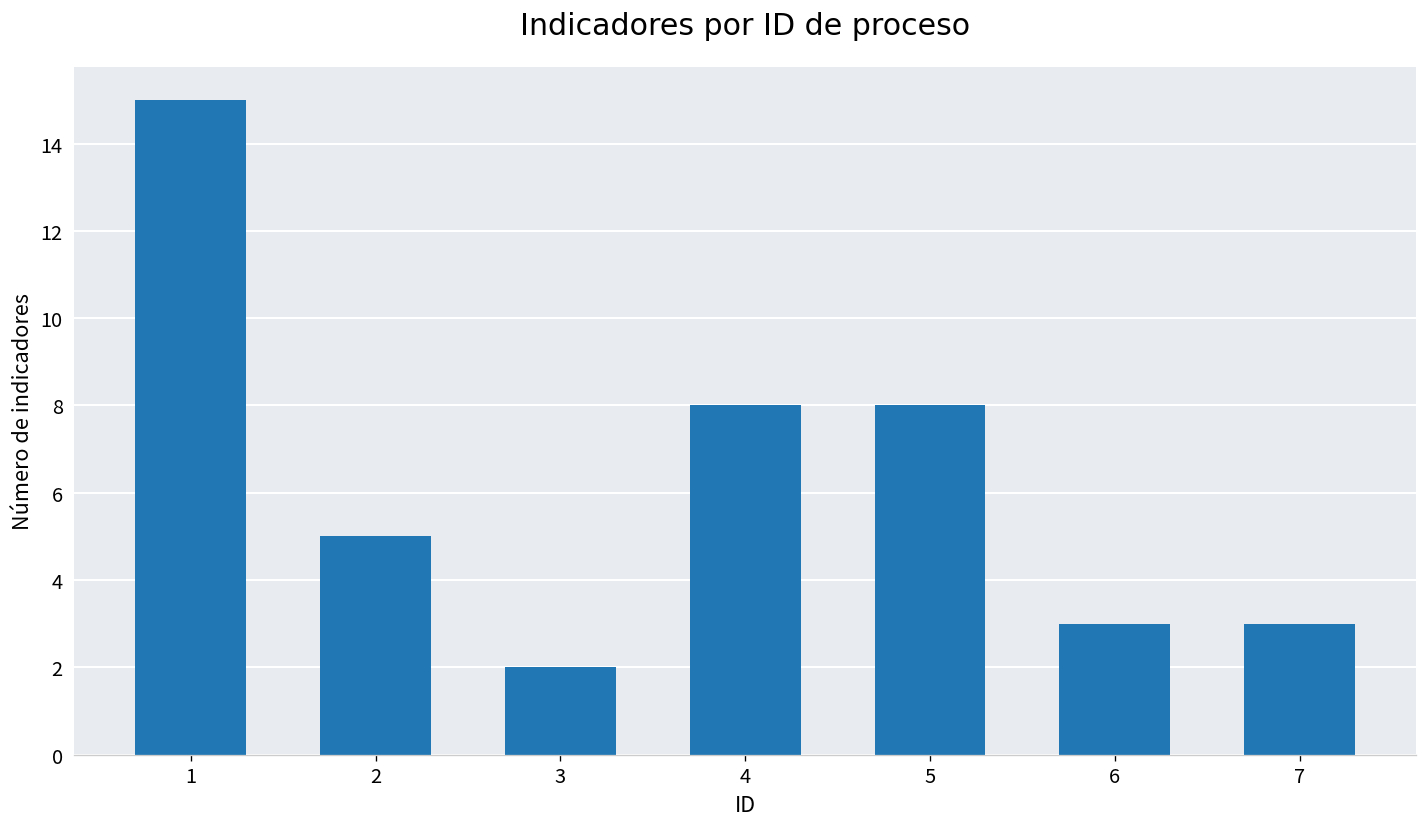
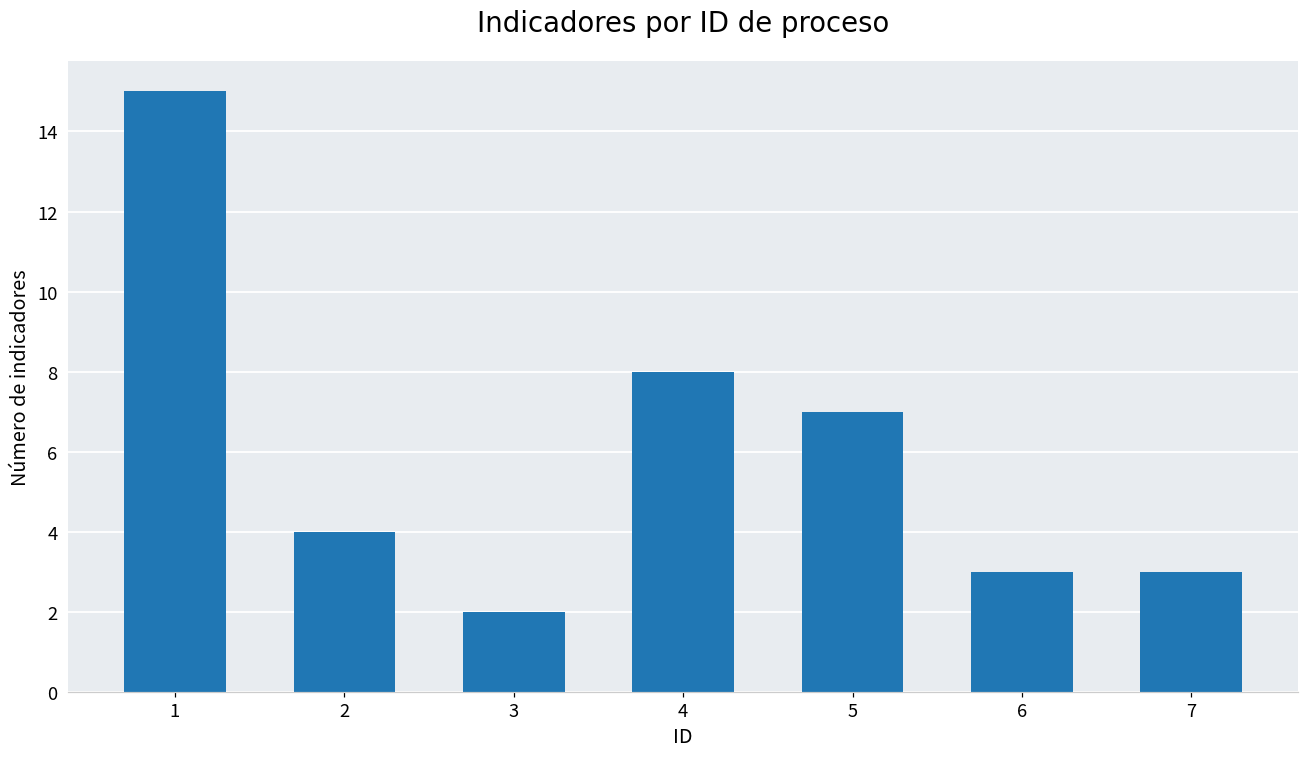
2: 5 -> 4
5: 8 -> 7
